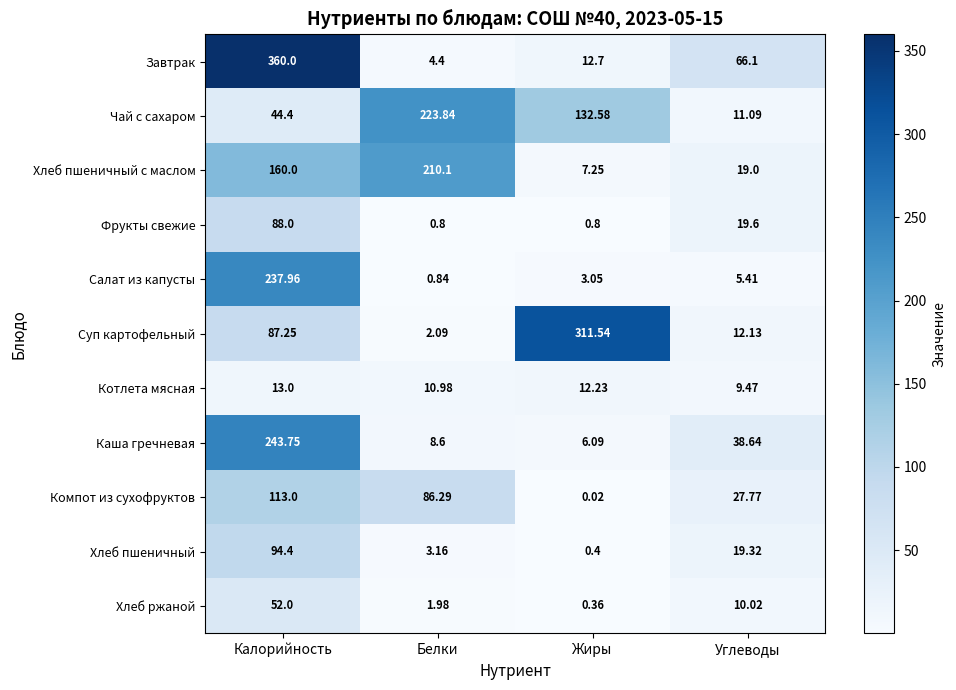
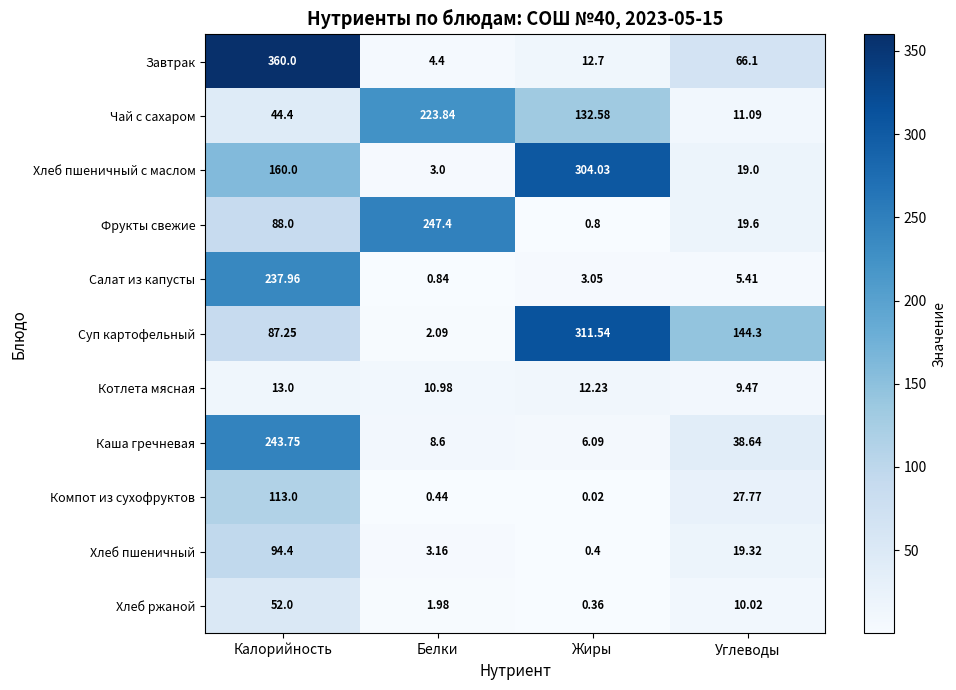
Хлеб пшеничный с маслом, Белки: 210.1 -> 3.0
Хлеб пшеничный с маслом, Жиры: 7.25 -> 304.03
Фрукты свежие, Белки: 0.8 -> 247.4
Суп картофельный, Углеводы: 12.13 -> 144.3
Компот из сухофруктов, Белки: 86.29 -> 0.44
